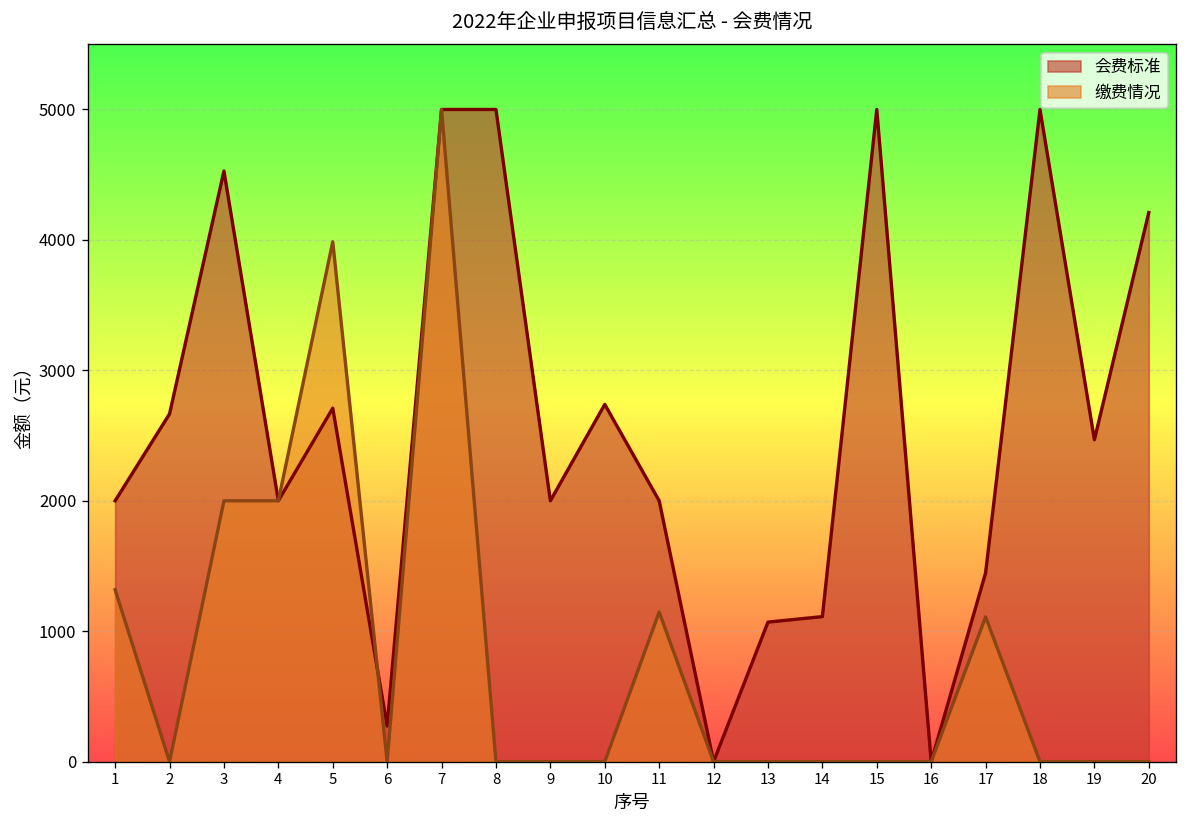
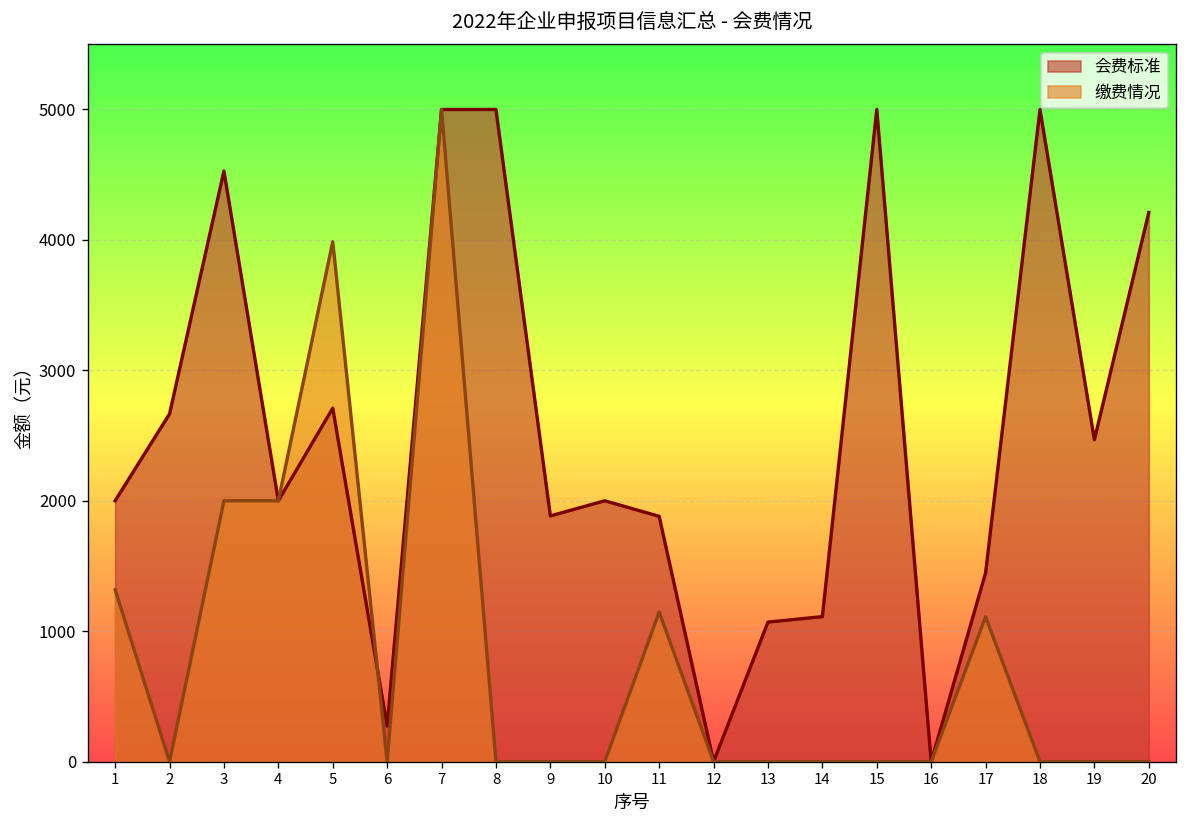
会费标准, 9: 2000 -> 1880
会费标准, 10: 2740 -> 2000
会费标准, 11: 2000 -> 1880
